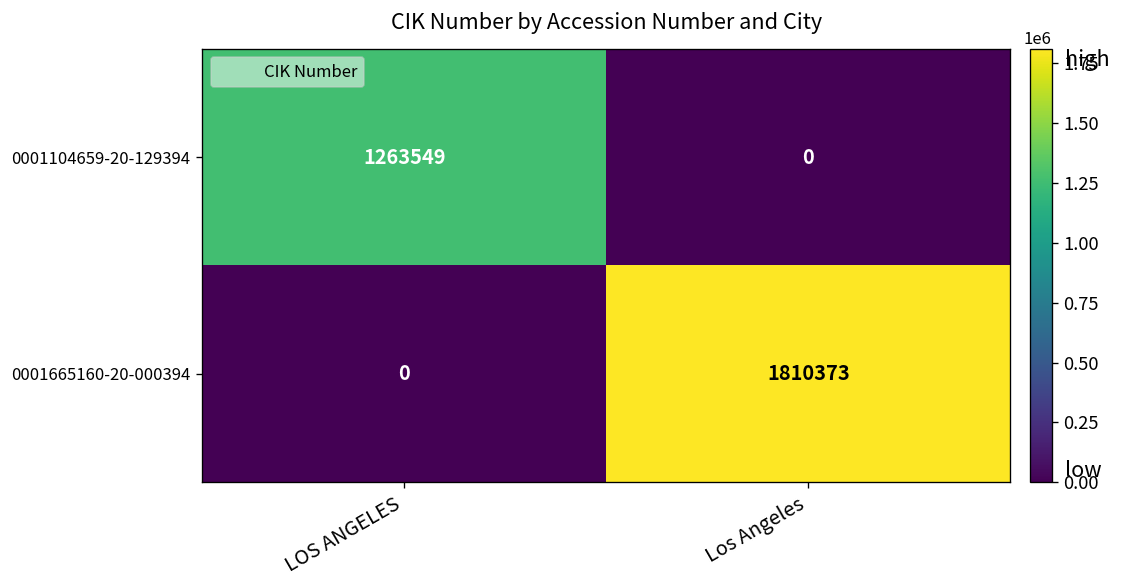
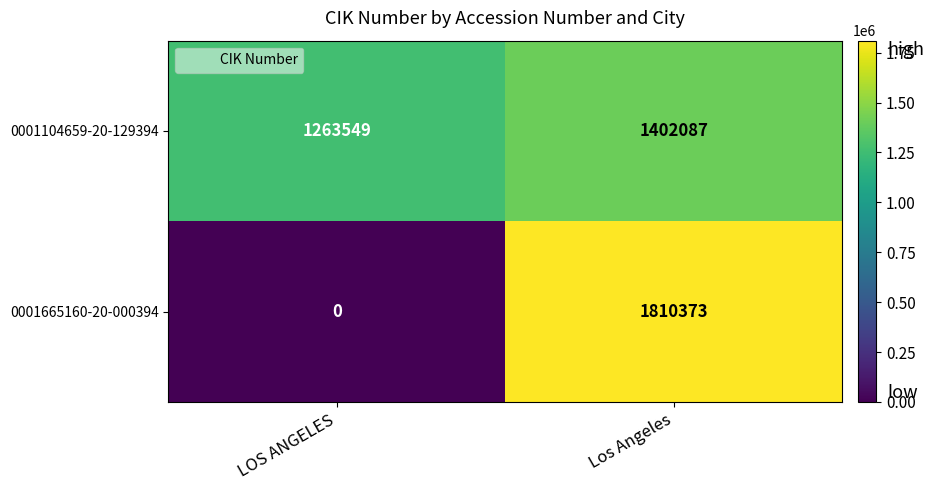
0001104659-20-129394, Los Angeles: 0 -> 1402087
